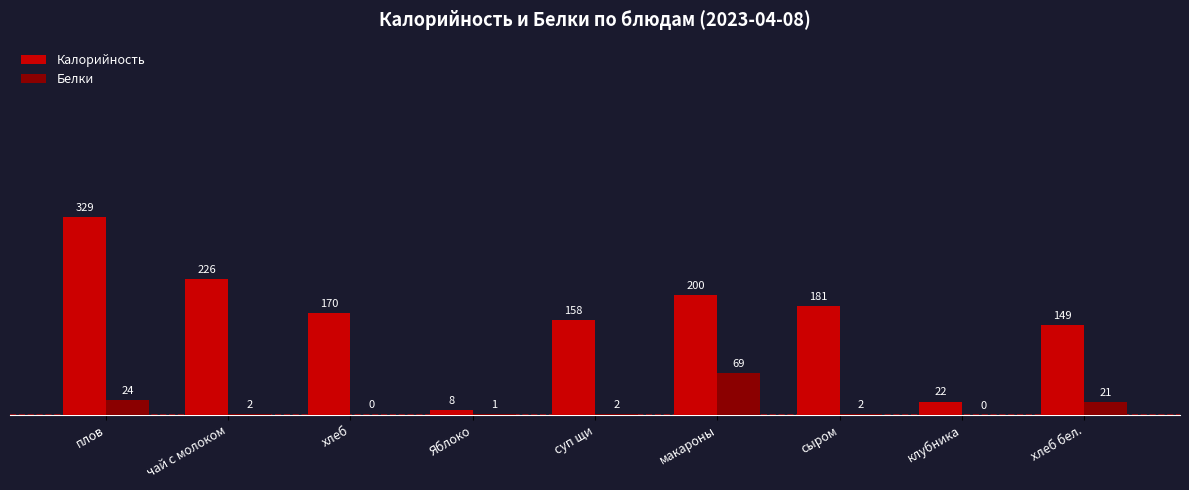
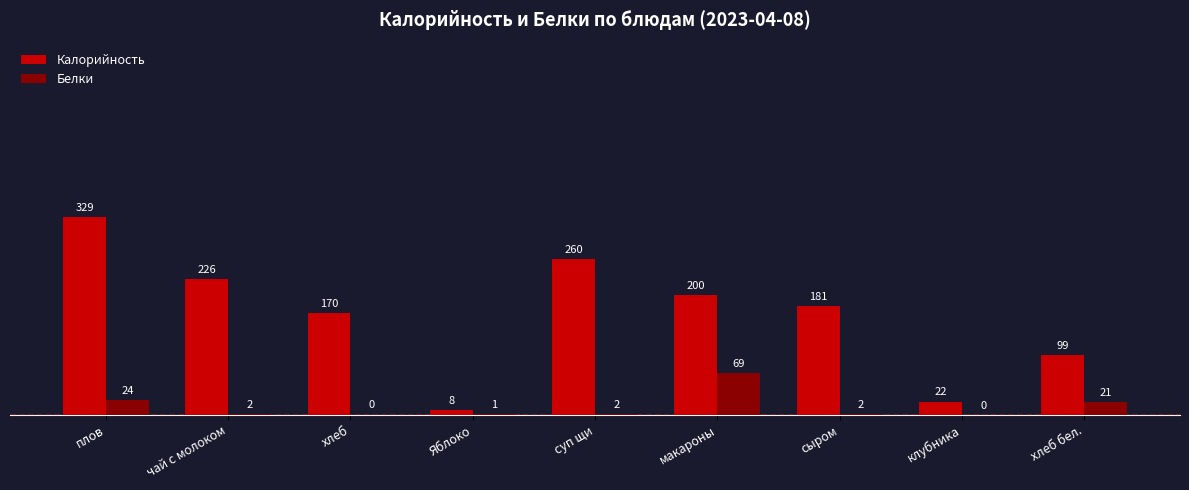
Калорийность, суп щи: 158 -> 260
Калорийность, хлеб бел.: 149 -> 99
